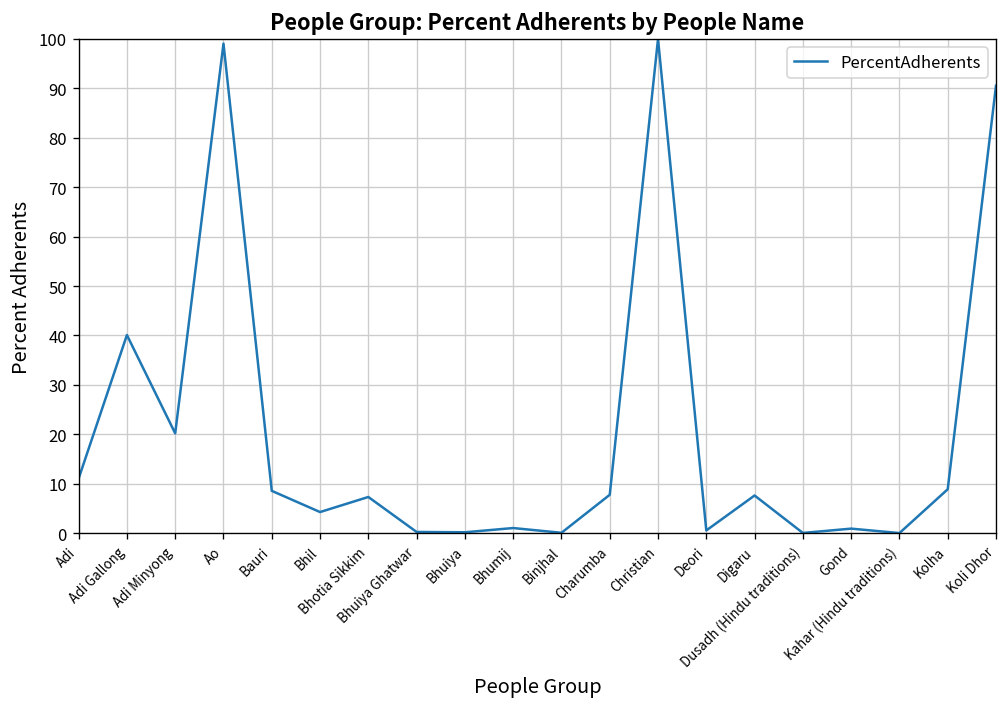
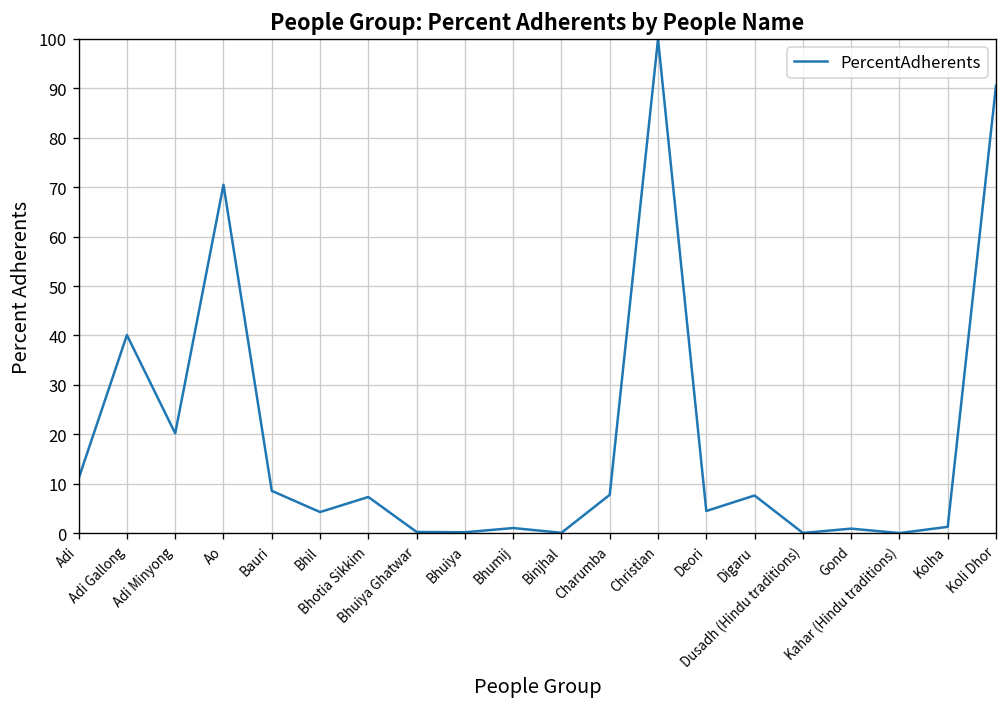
Ao: 99 -> 71
Deori: 1 -> 4
Kolha: 9 -> 1
